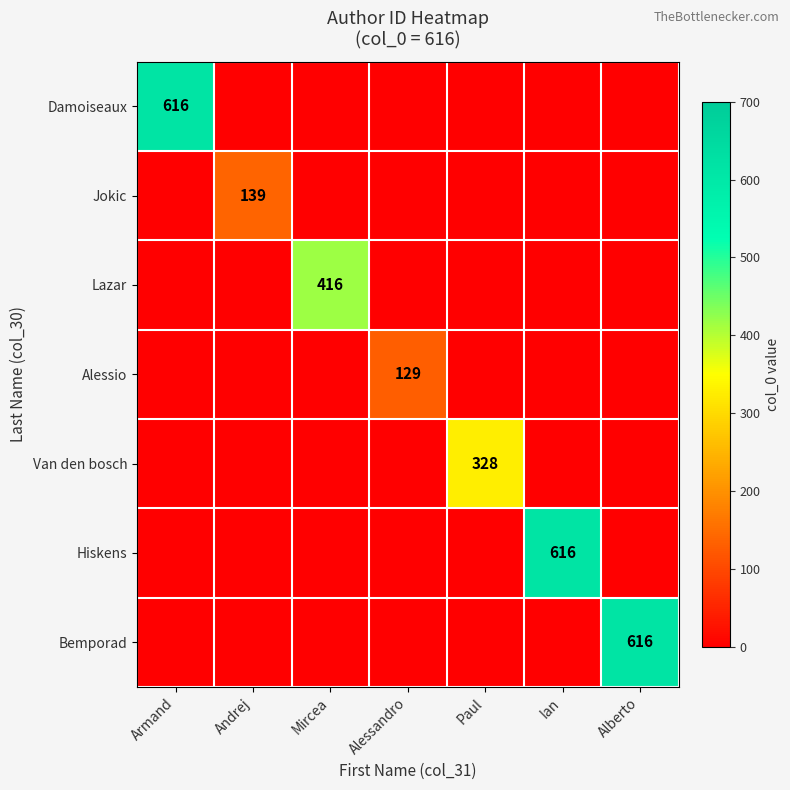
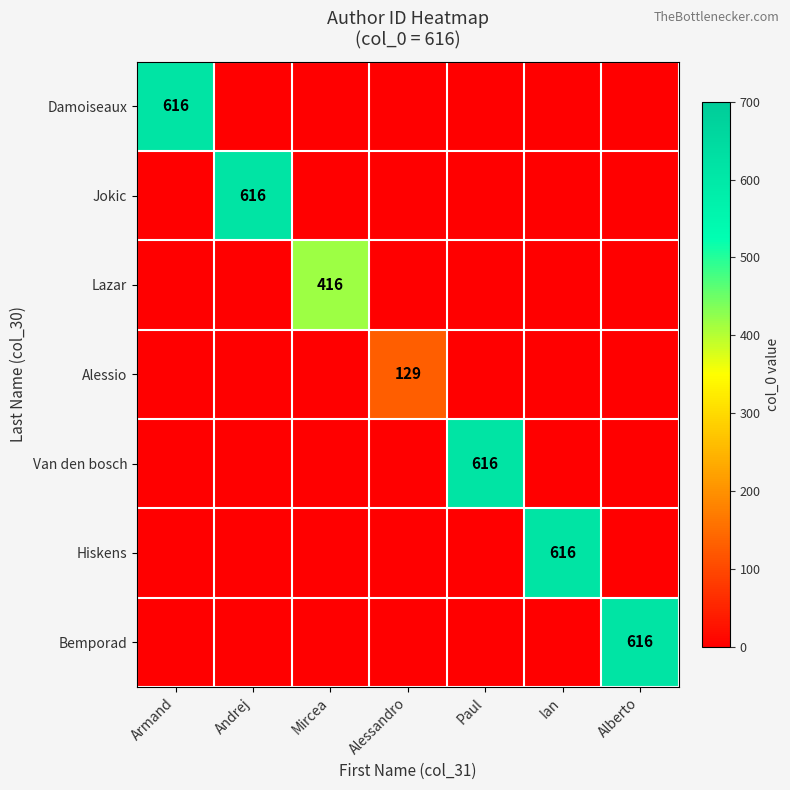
Jokic, Andrej: 139 -> 616
Van den bosch, Paul: 328 -> 616
